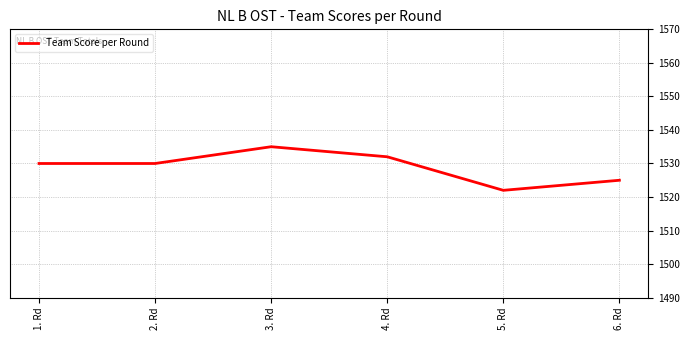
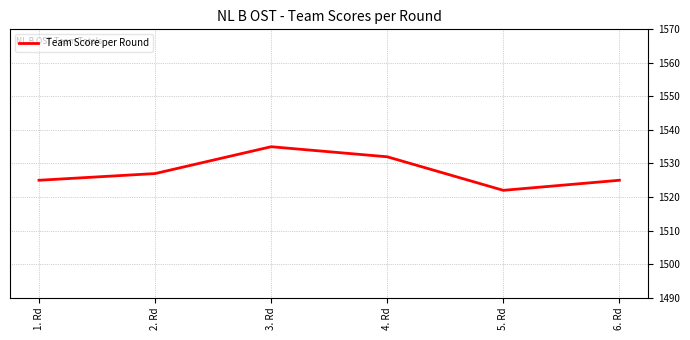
1. Rd: 1530 -> 1525
2. Rd: 1530 -> 1527
